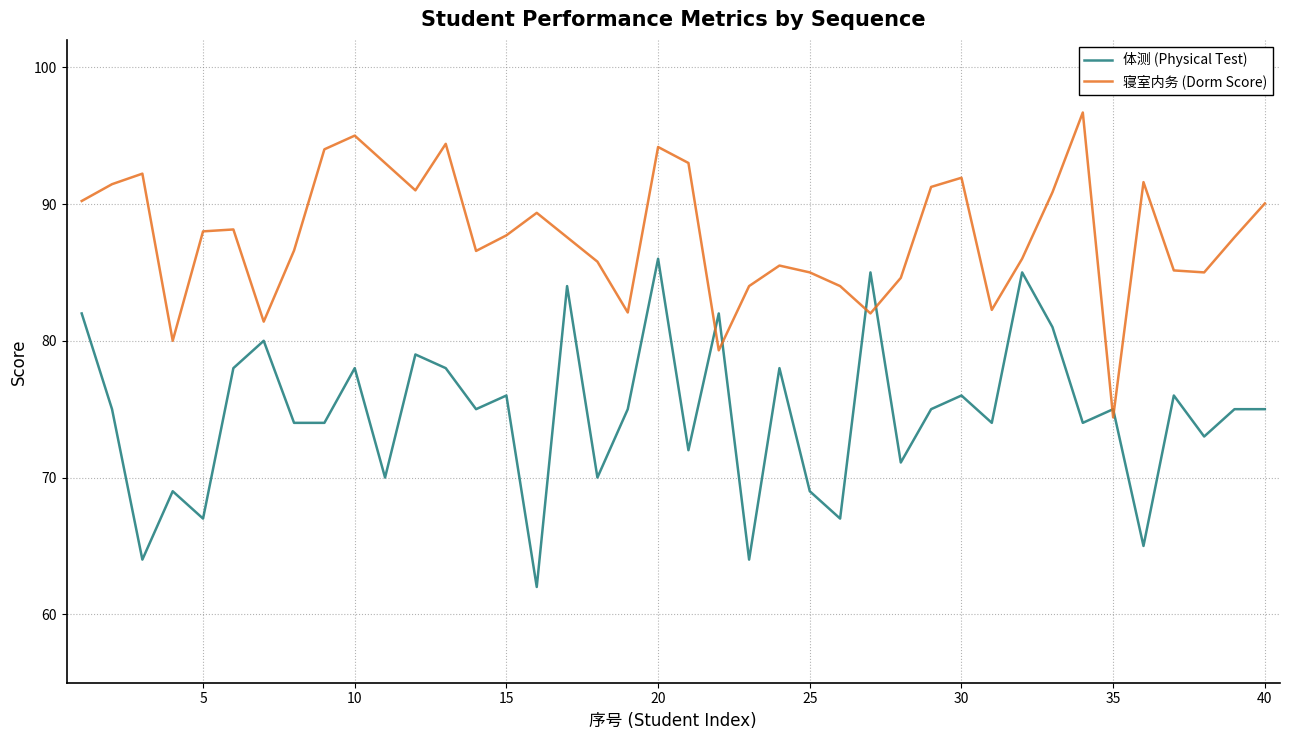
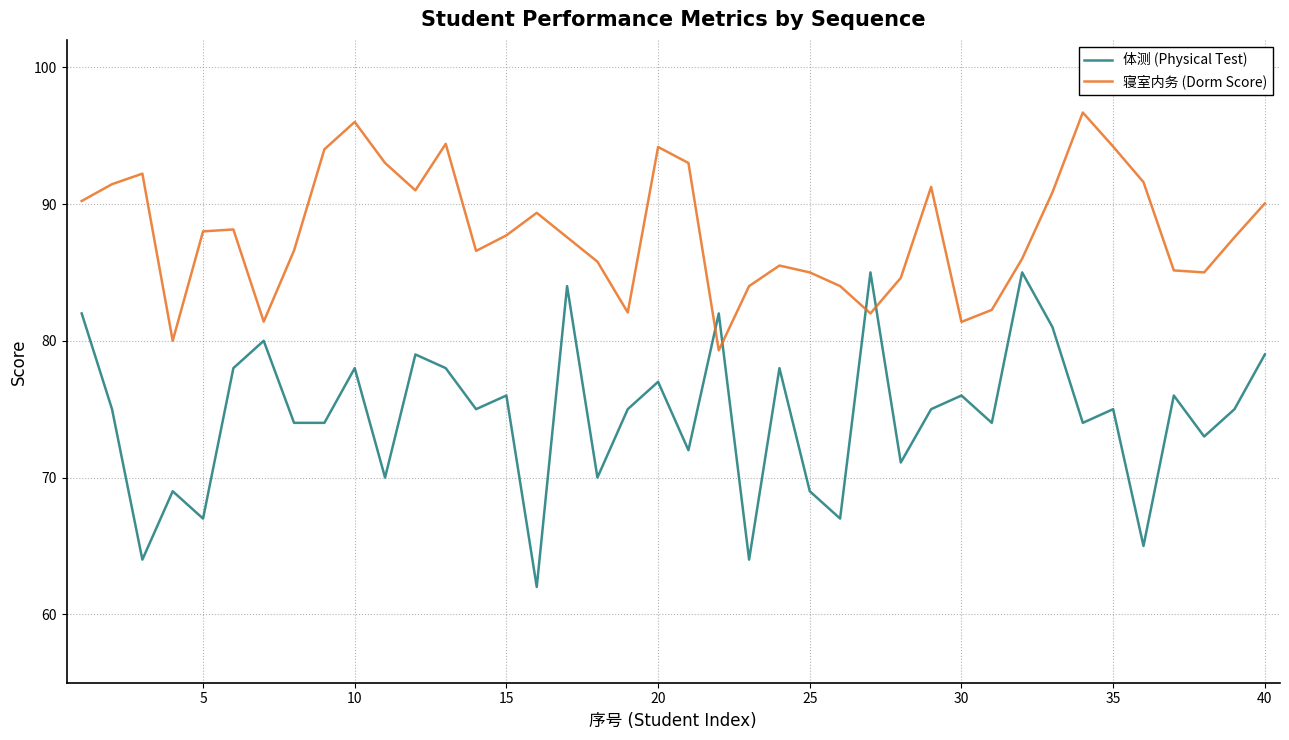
寝室内务 (Dorm Score), 10: 95 -> 96
体测 (Physical Test), 20: 86 -> 77
寝室内务 (Dorm Score), 30: 91.9 -> 81.4
寝室内务 (Dorm Score), 35: 74.4 -> 94.2
体测 (Physical Test), 40: 75 -> 79
